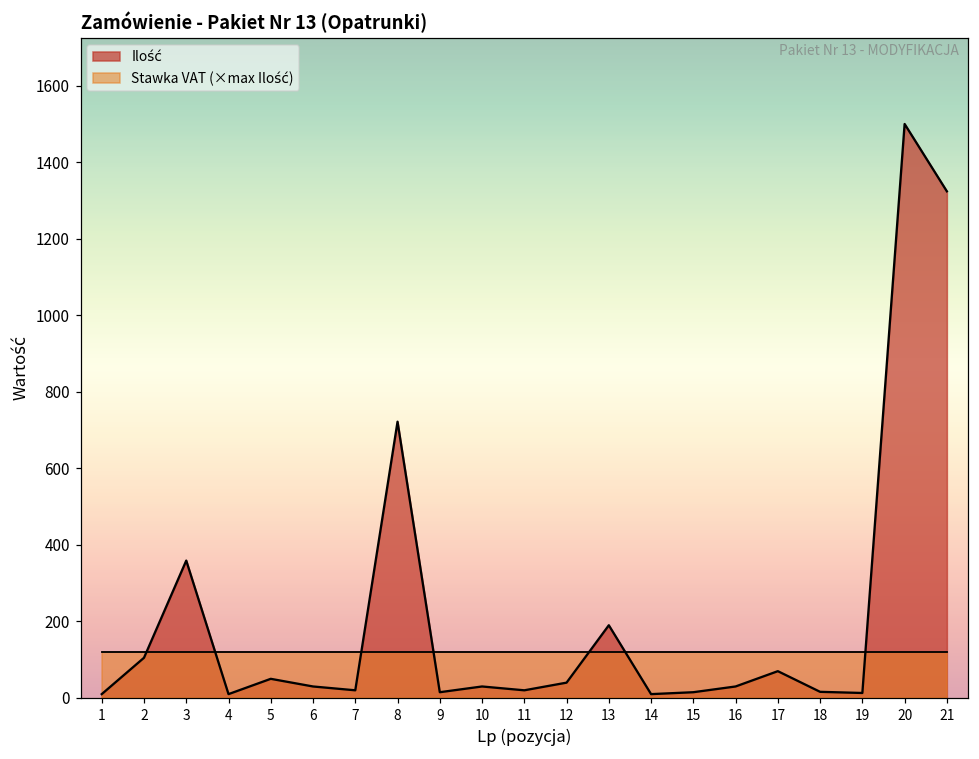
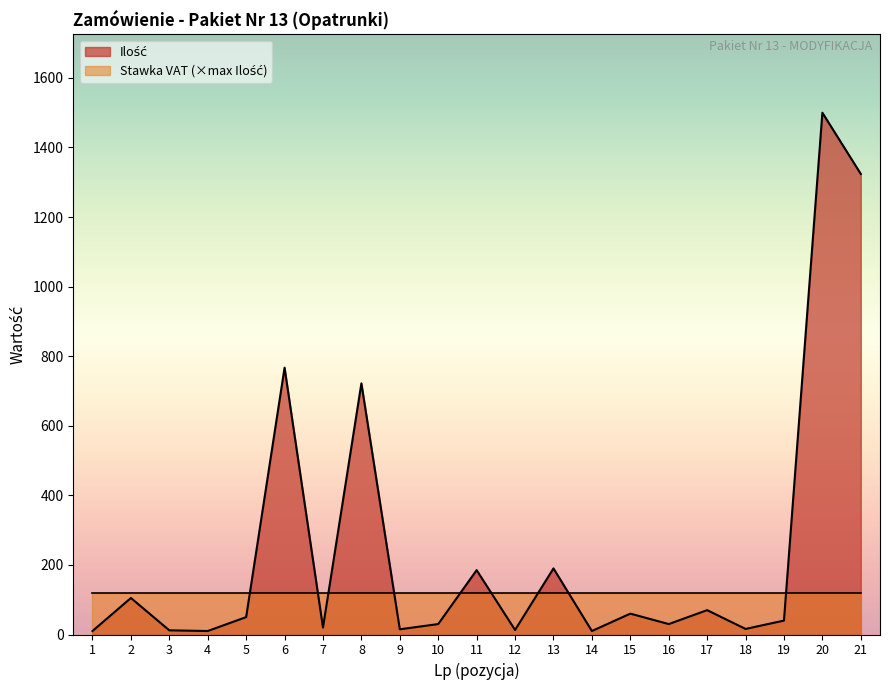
Ilość, 3: 360 -> 10
Ilość, 6: 30 -> 770
Ilość, 11: 20 -> 190
Ilość, 12: 40 -> 10
Ilość, 15: 20 -> 60
Ilość, 19: 10 -> 40
